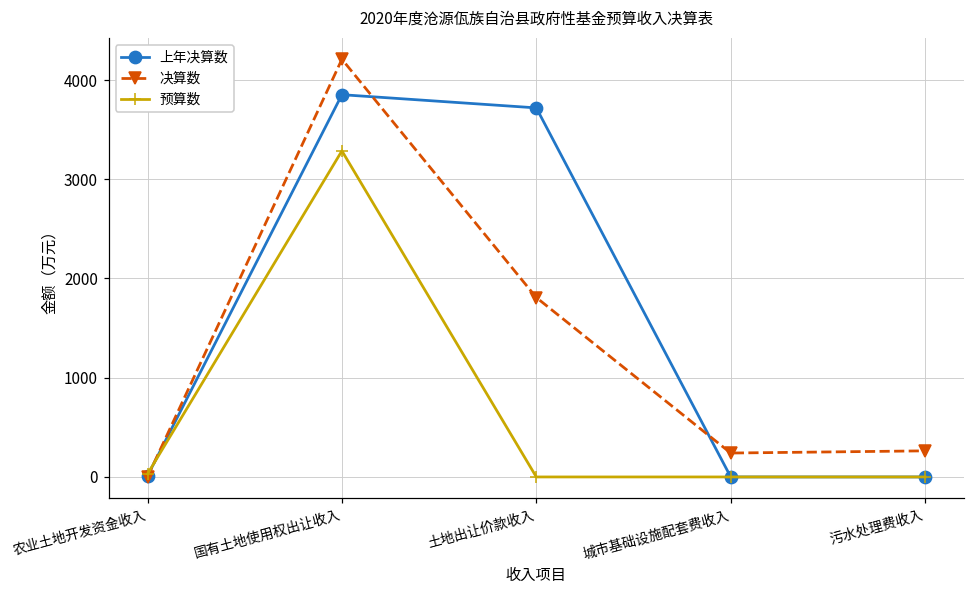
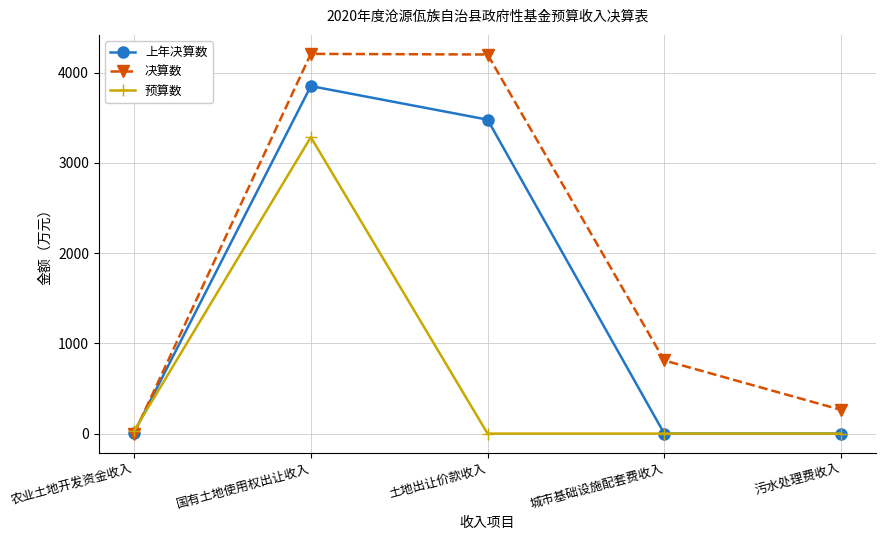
上年决算数, 土地出让价款收入: 3700 -> 3500
决算数, 土地出让价款收入: 1800 -> 4200
决算数, 城市基础设施配套费收入: 200 -> 800
